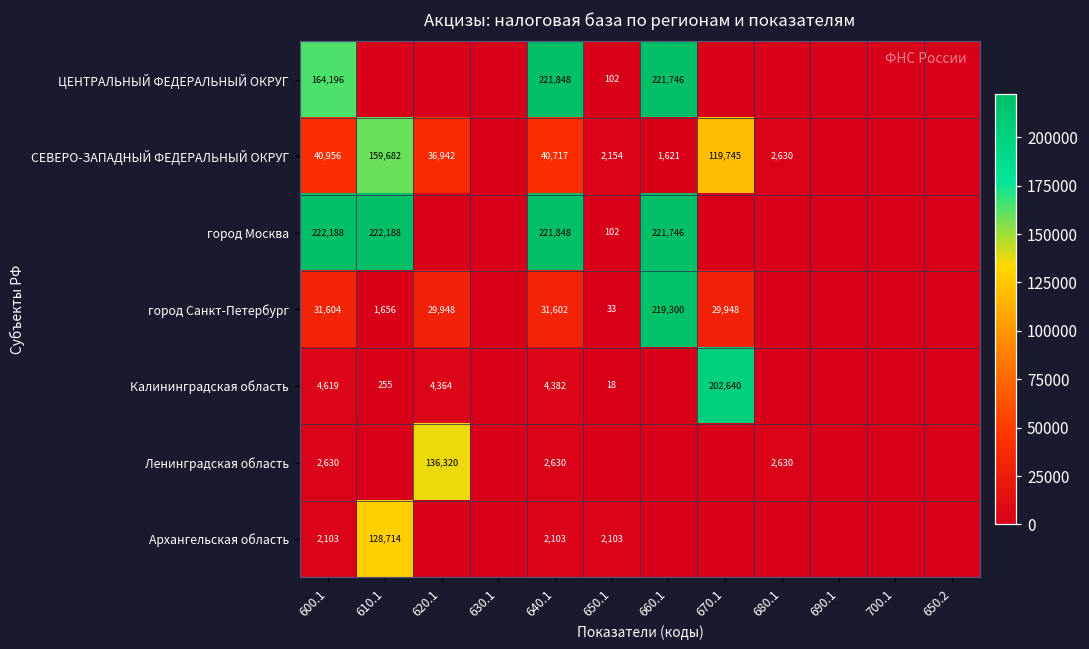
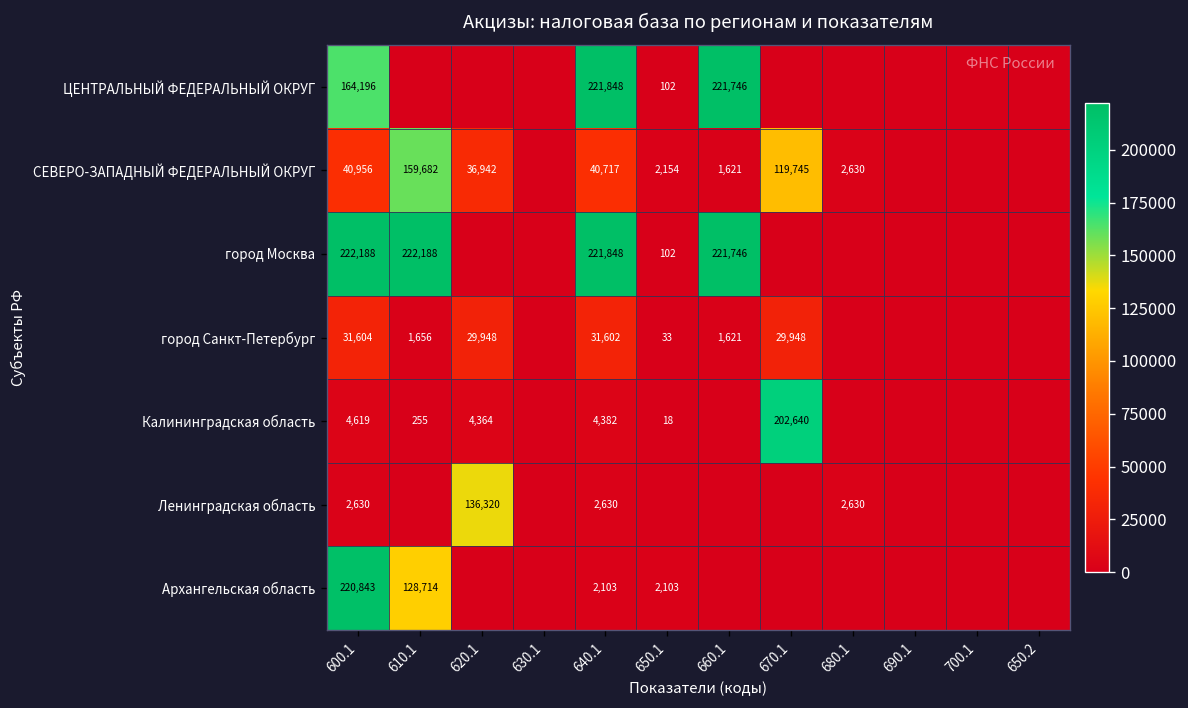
город Санкт-Петербург, 660.1: 219,300 -> 1,621
Архангельская область, 600.1: 2,103 -> 220,843
